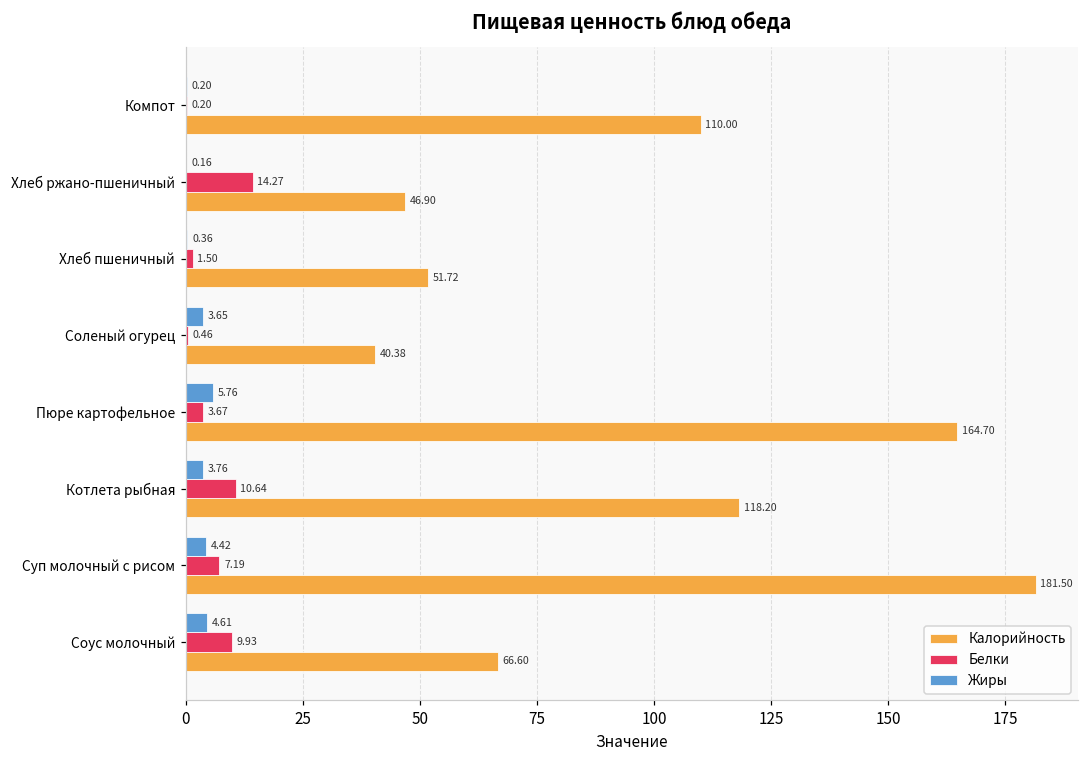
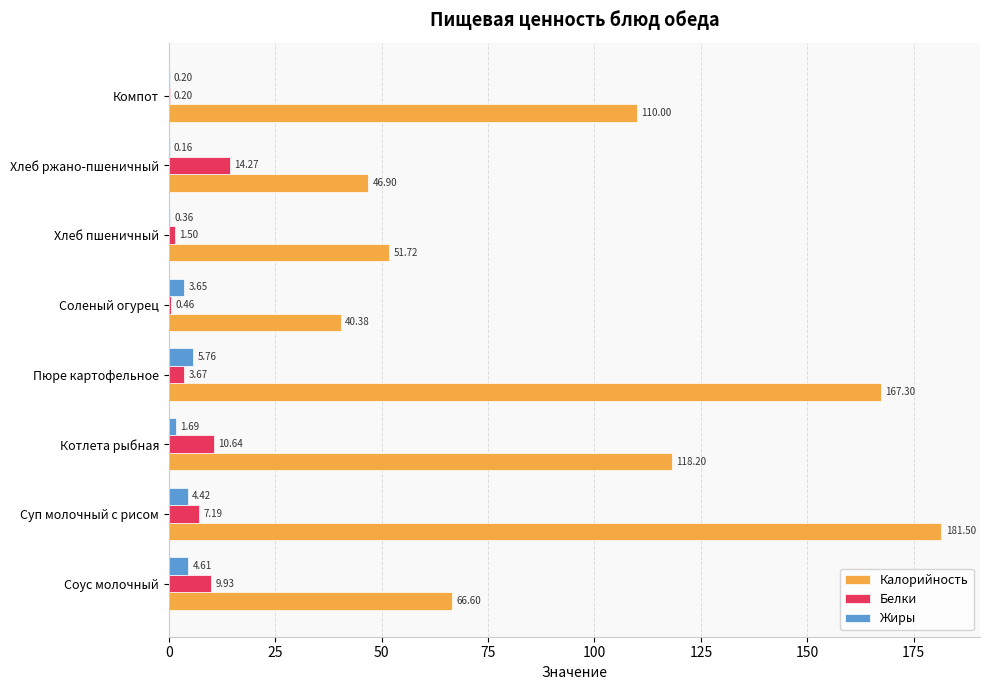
Калорийность, Пюре картофельное: 164.70 -> 167.30
Жиры, Котлета рыбная: 3.76 -> 1.69
